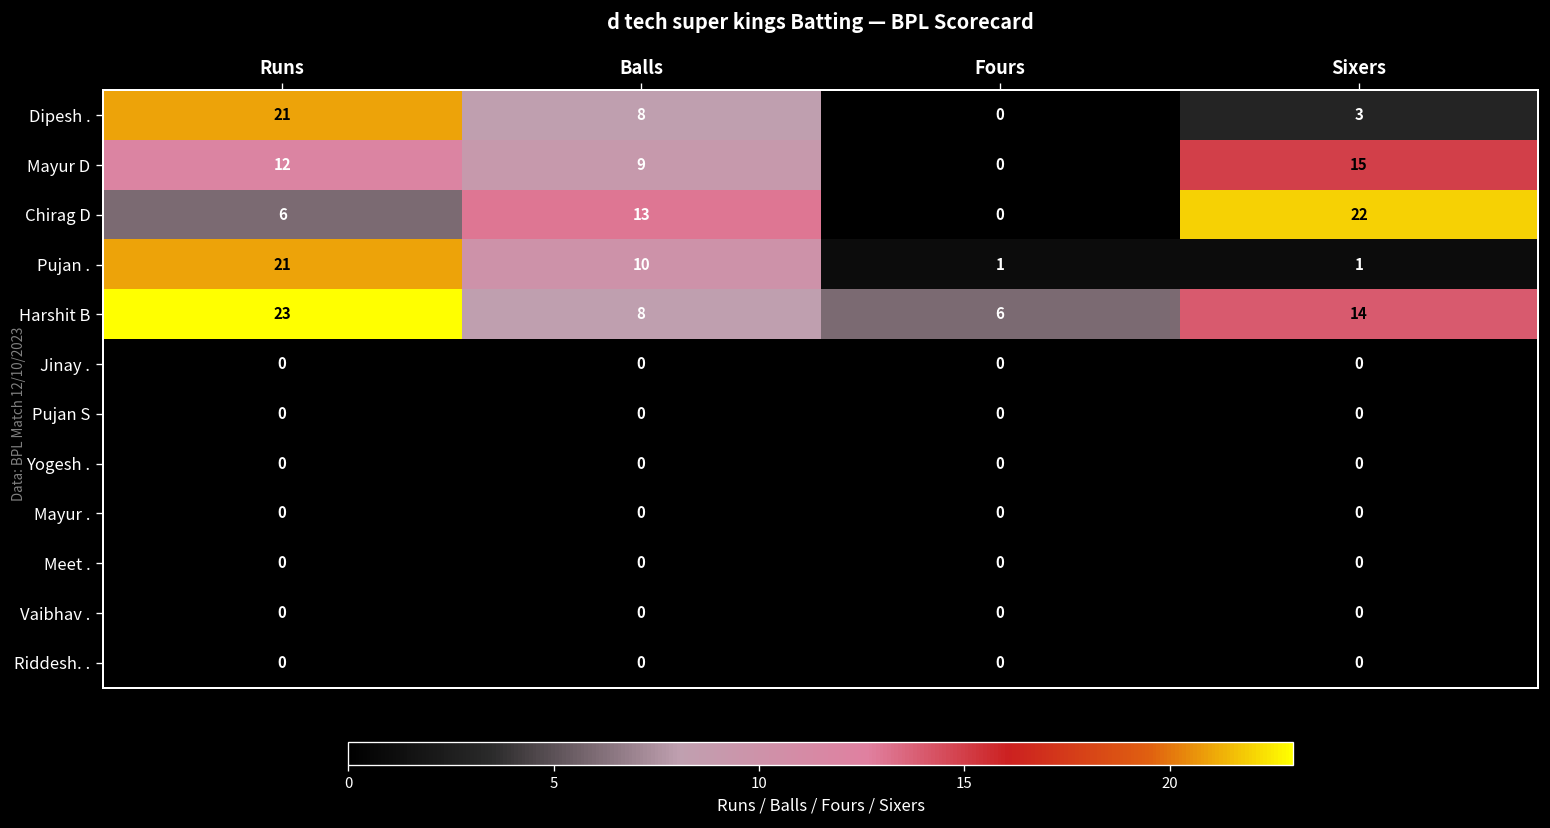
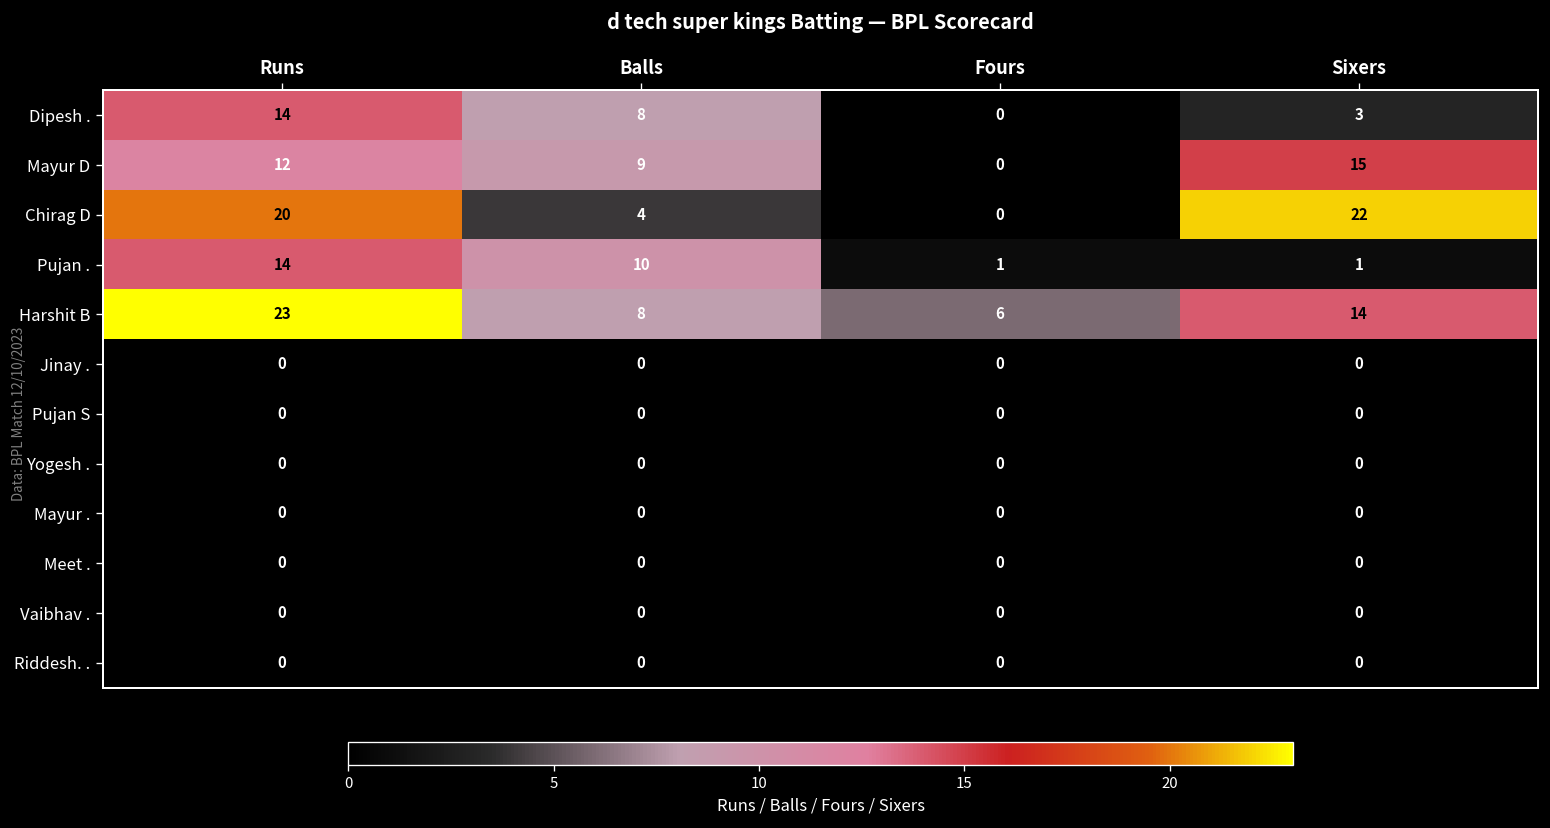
Dipesh ., Runs: 21 -> 14
Chirag D, Runs: 6 -> 20
Chirag D, Balls: 13 -> 4
Pujan ., Runs: 21 -> 14
